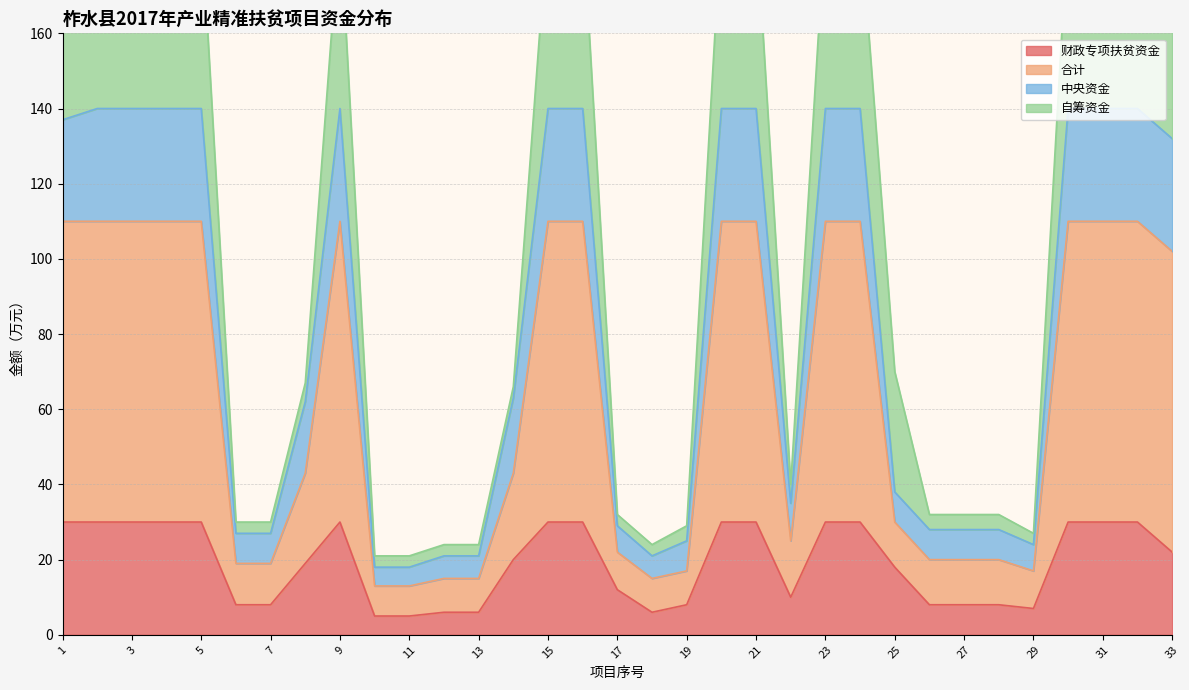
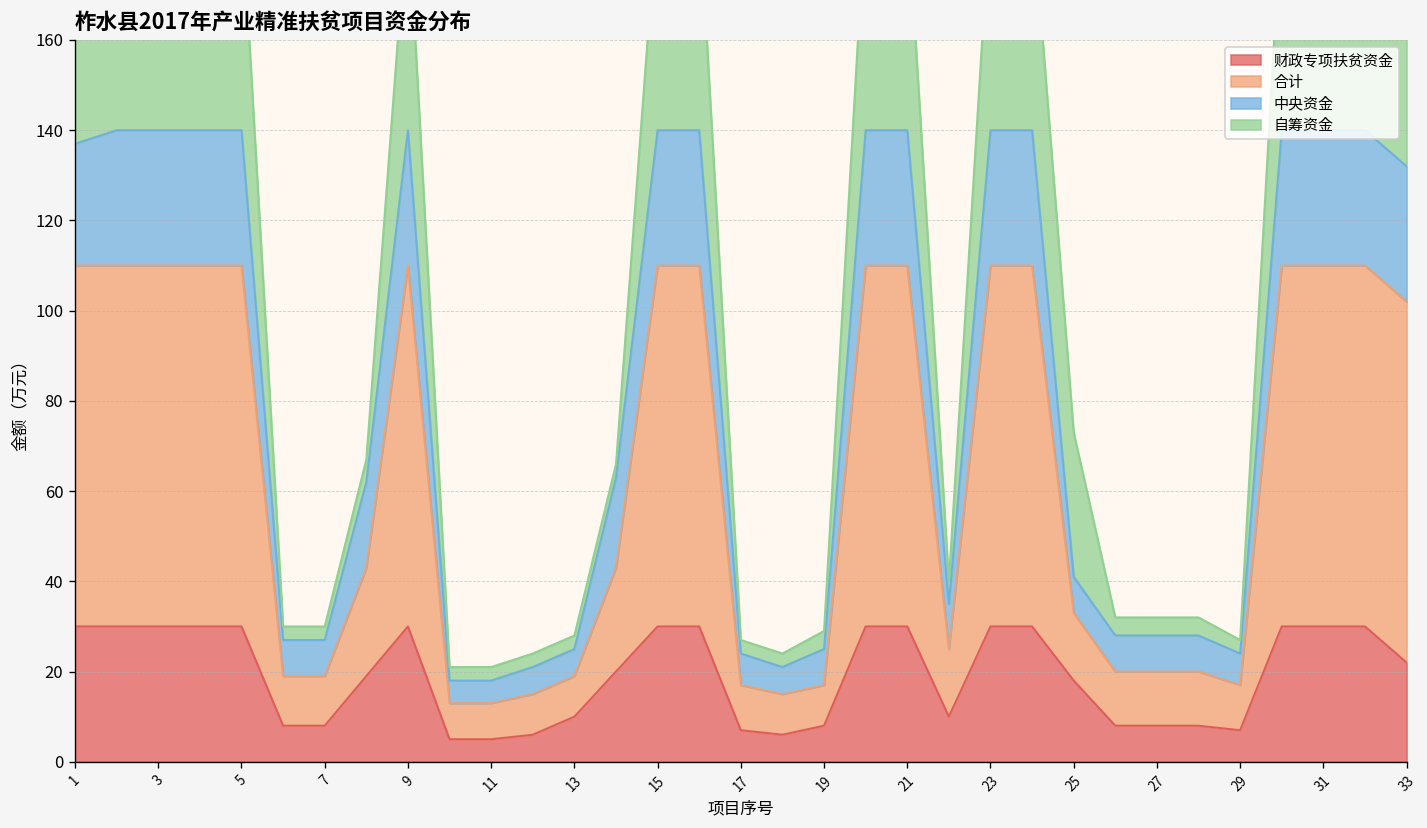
财政专项扶贫资金, 13: 6 -> 10
财政专项扶贫资金, 17: 12 -> 7
合计, 25: 12 -> 15
